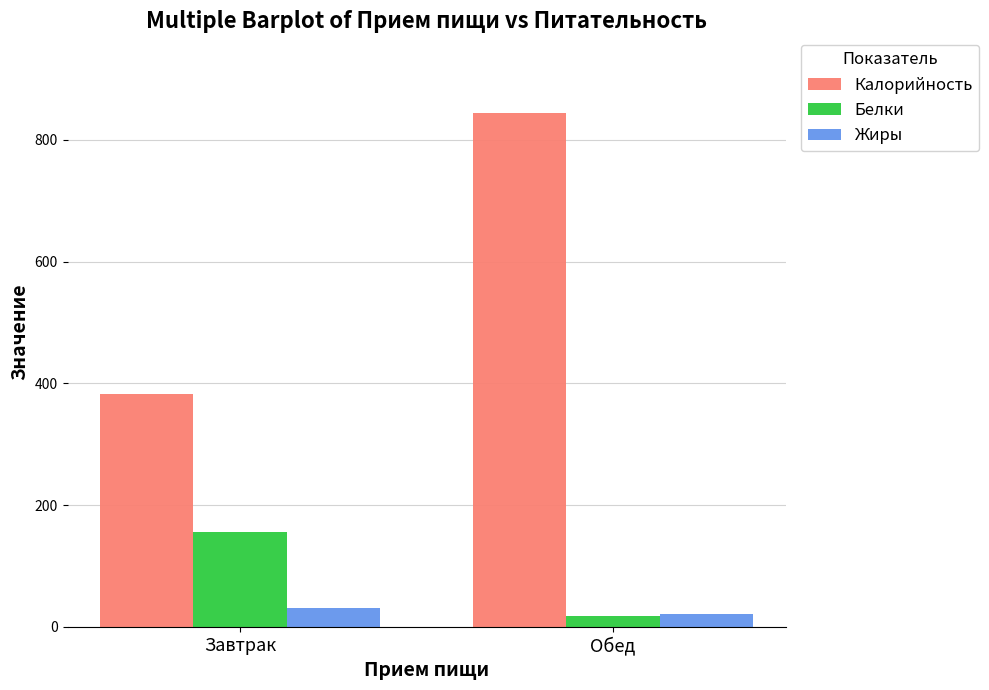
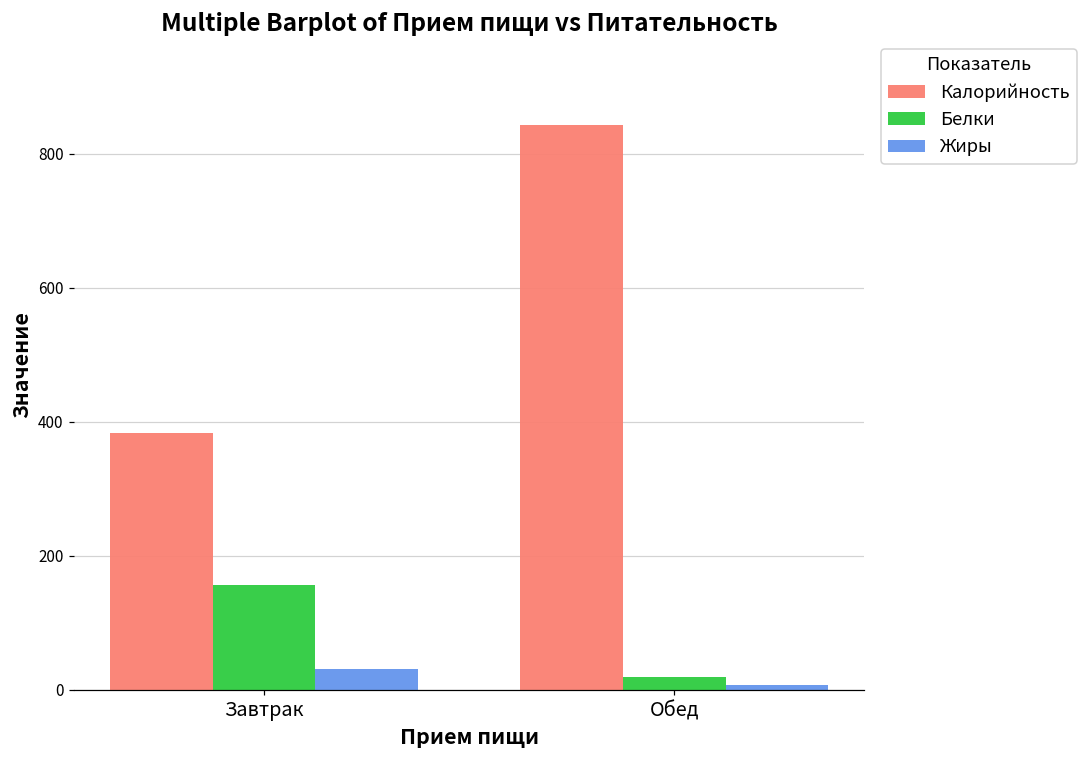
Жиры, Обед: 20 -> 10
